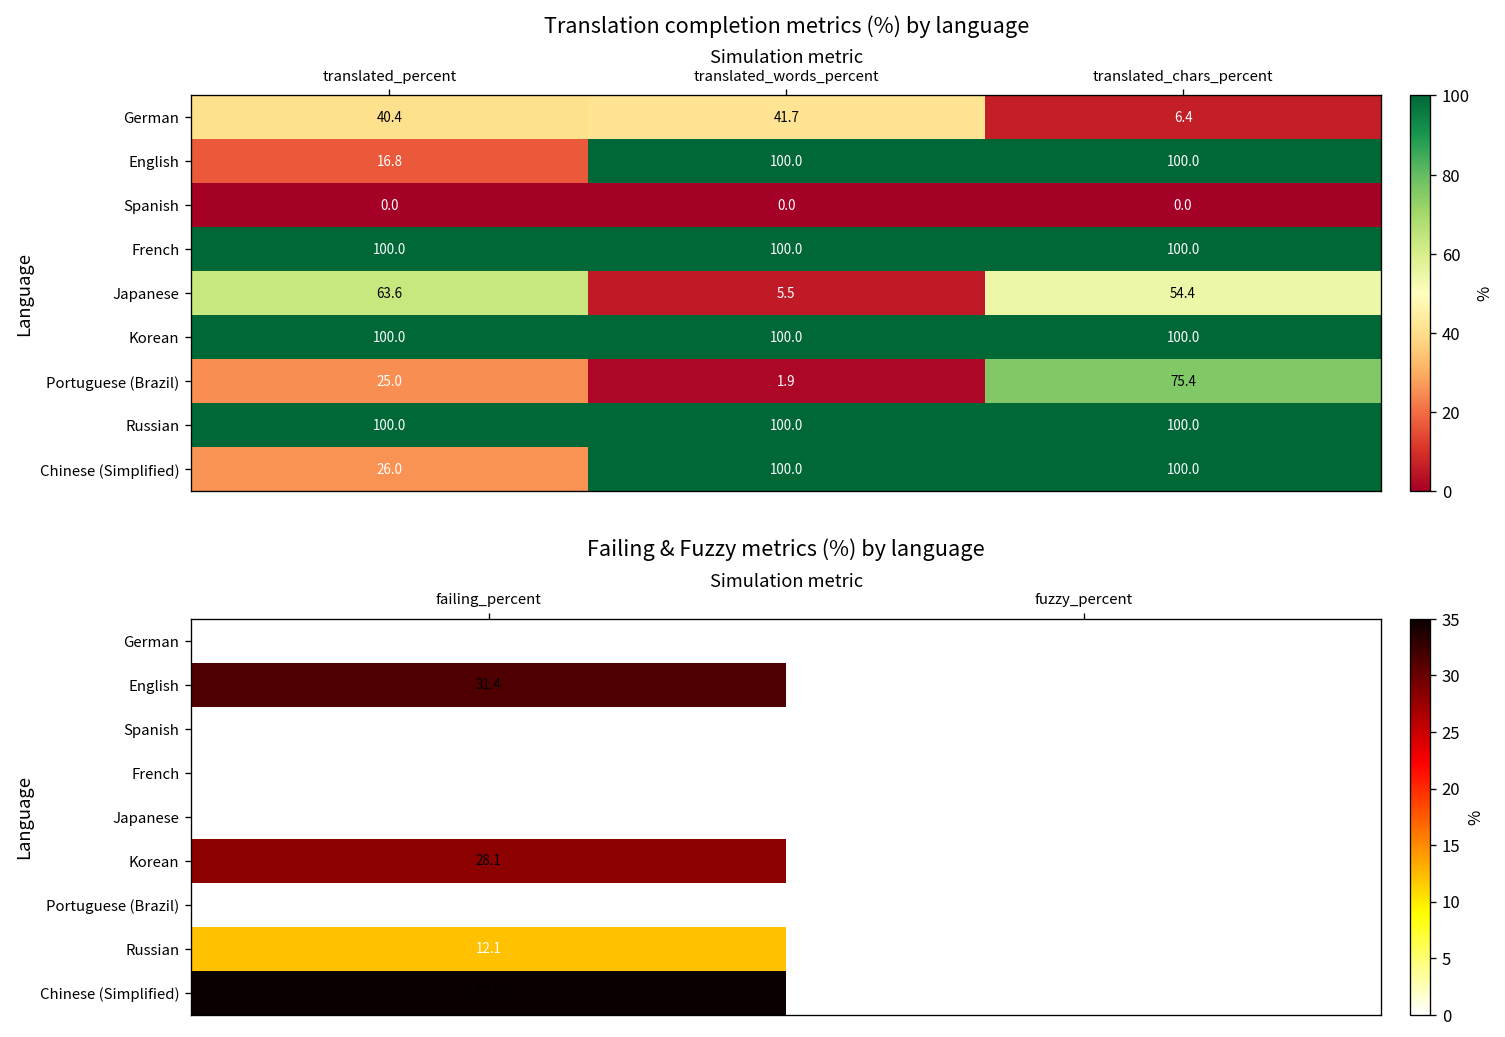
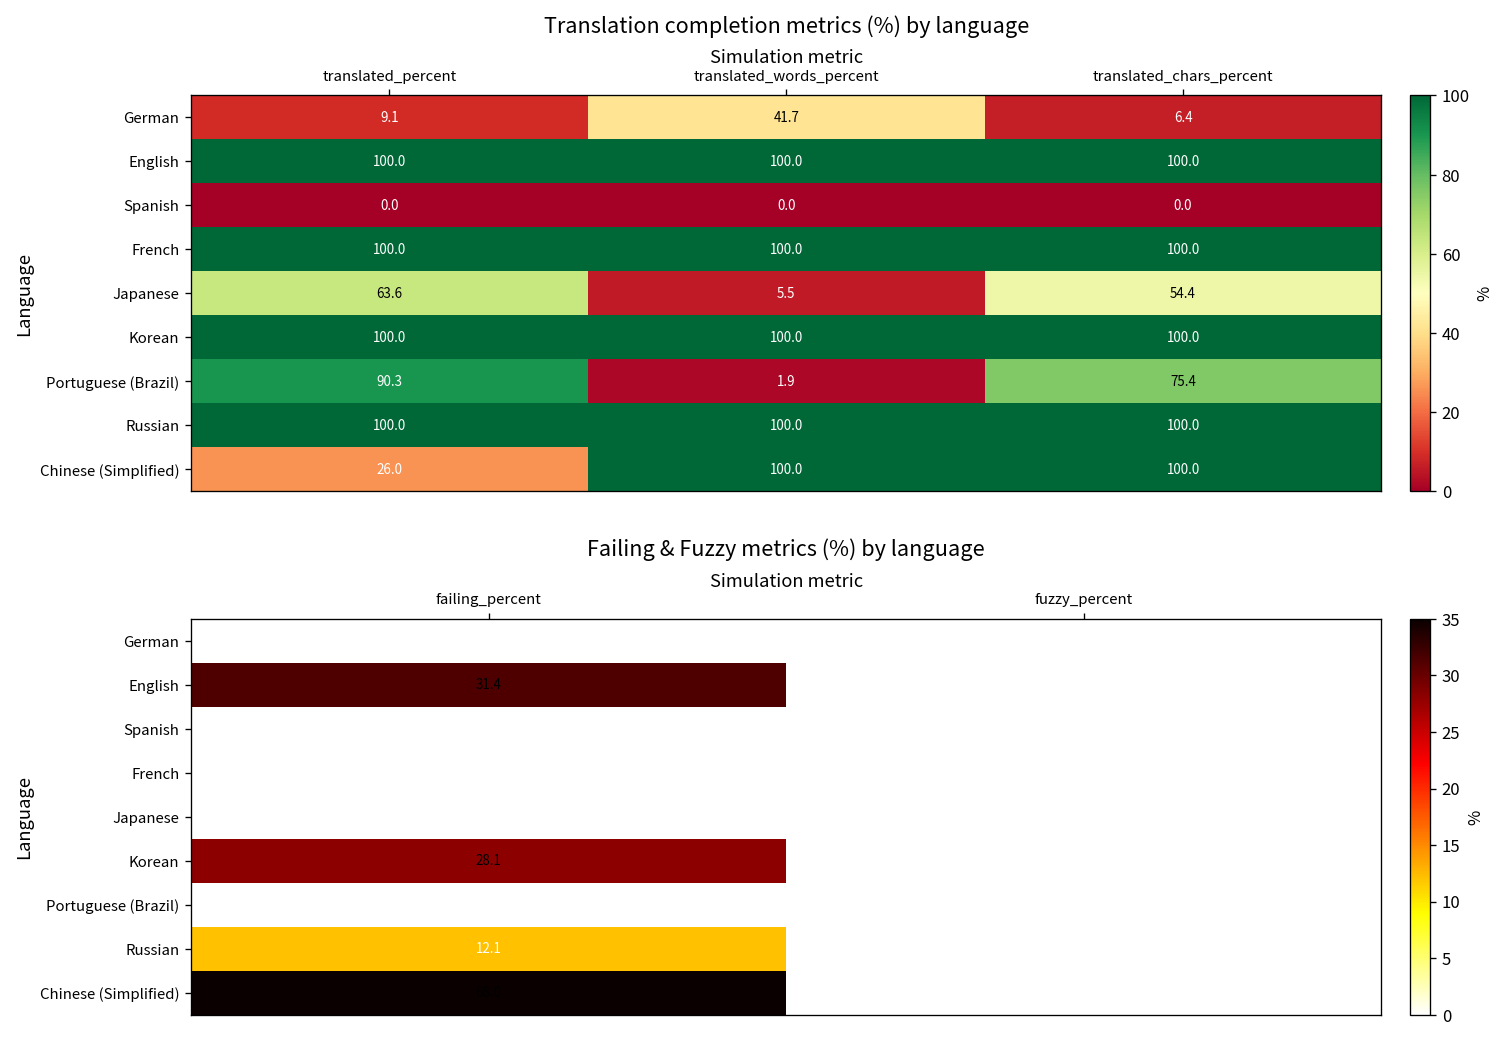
Translation completion metrics (%) by language, German, translated_percent: 40.4 -> 9.1
Translation completion metrics (%) by language, English, translated_percent: 16.8 -> 100.0
Translation completion metrics (%) by language, Portuguese (Brazil), translated_percent: 25.0 -> 90.3
